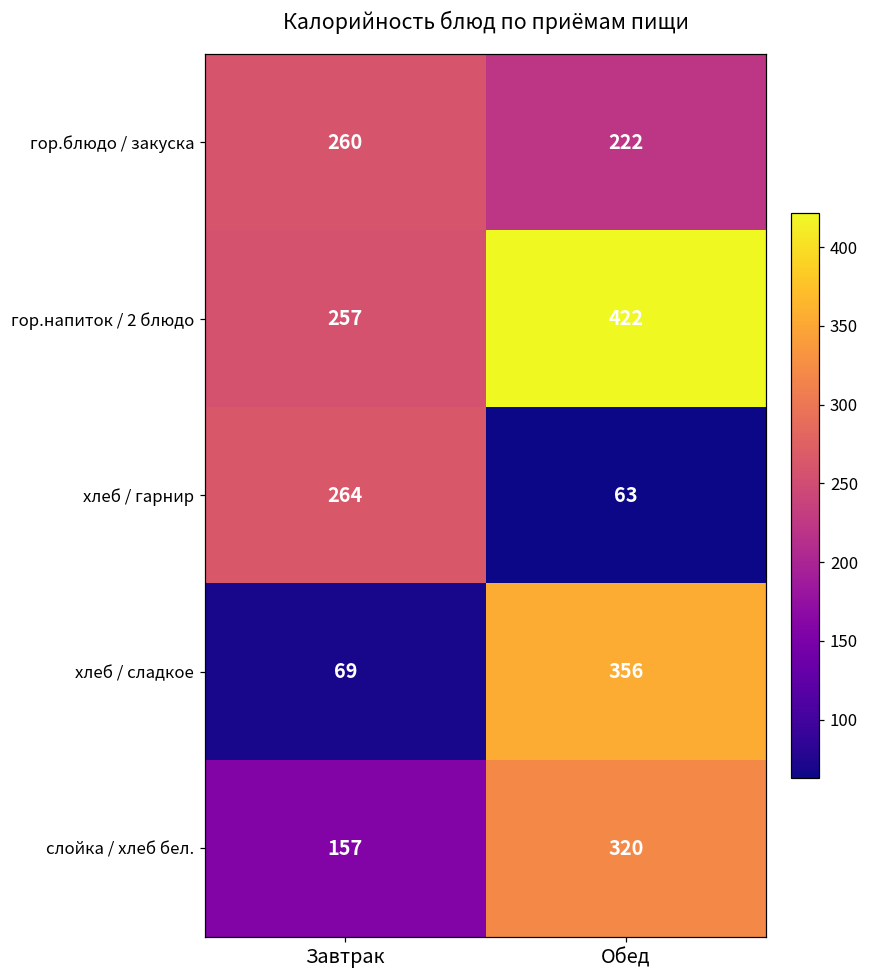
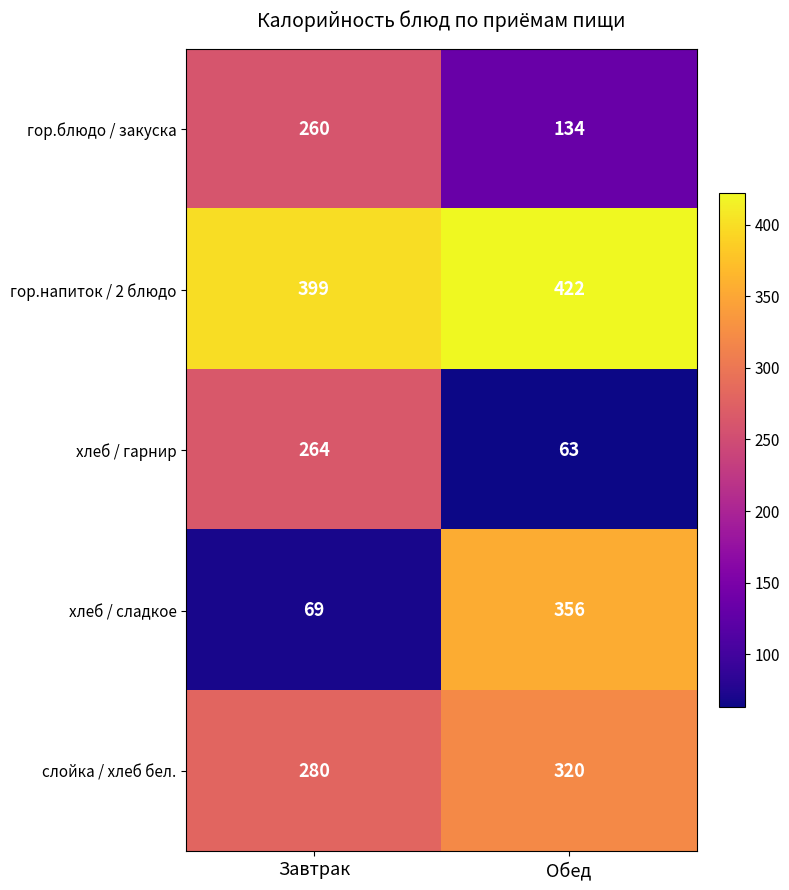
гор.блюдо / закуска, Обед: 222 -> 134
гор.напиток / 2 блюдо, Завтрак: 257 -> 399
слойка / хлеб бел., Завтрак: 157 -> 280
